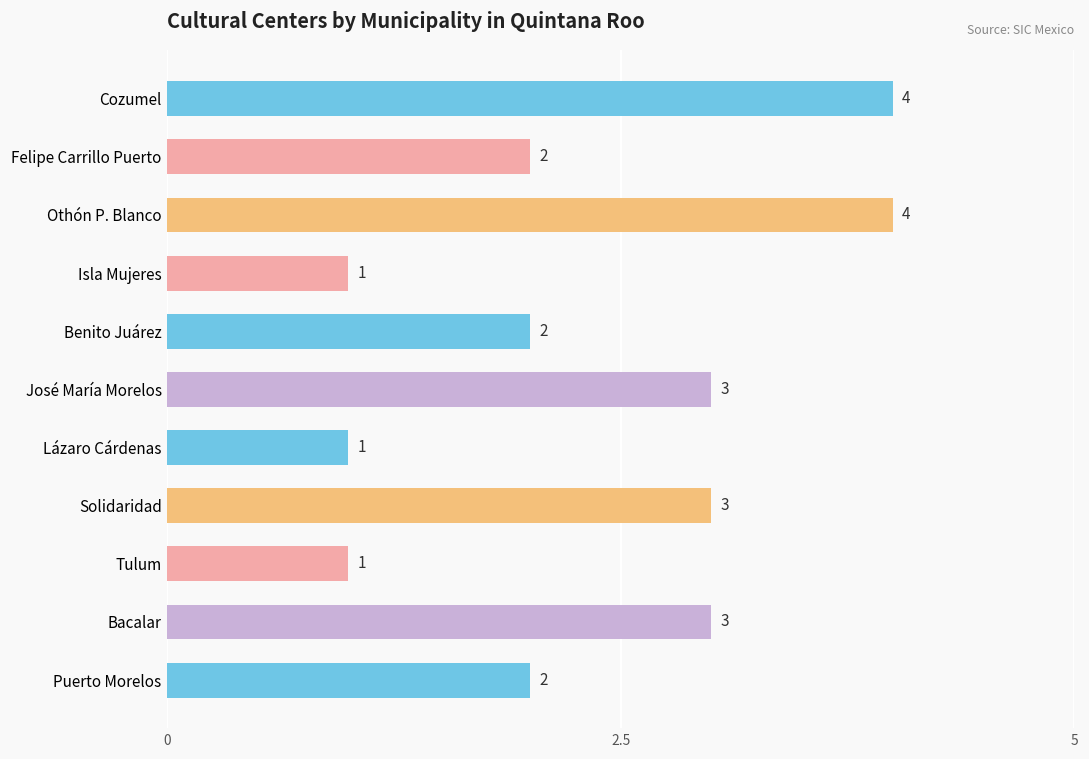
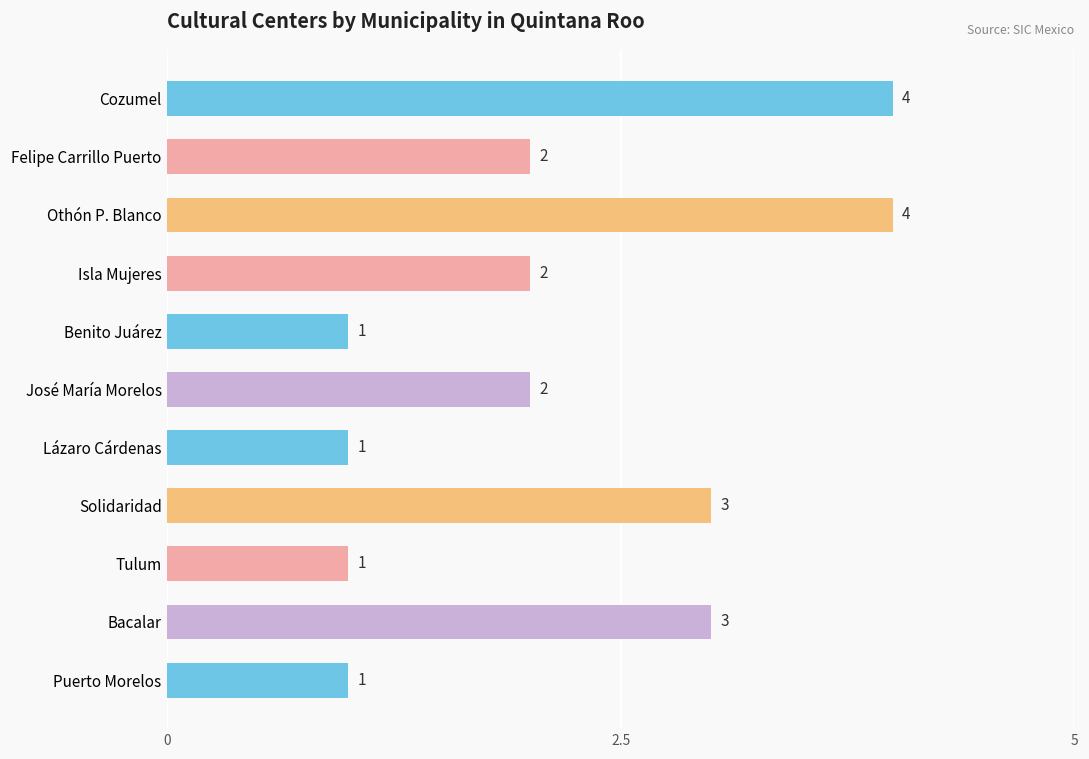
Isla Mujeres: 1 -> 2
Benito Juárez: 2 -> 1
José María Morelos: 3 -> 2
Puerto Morelos: 2 -> 1
